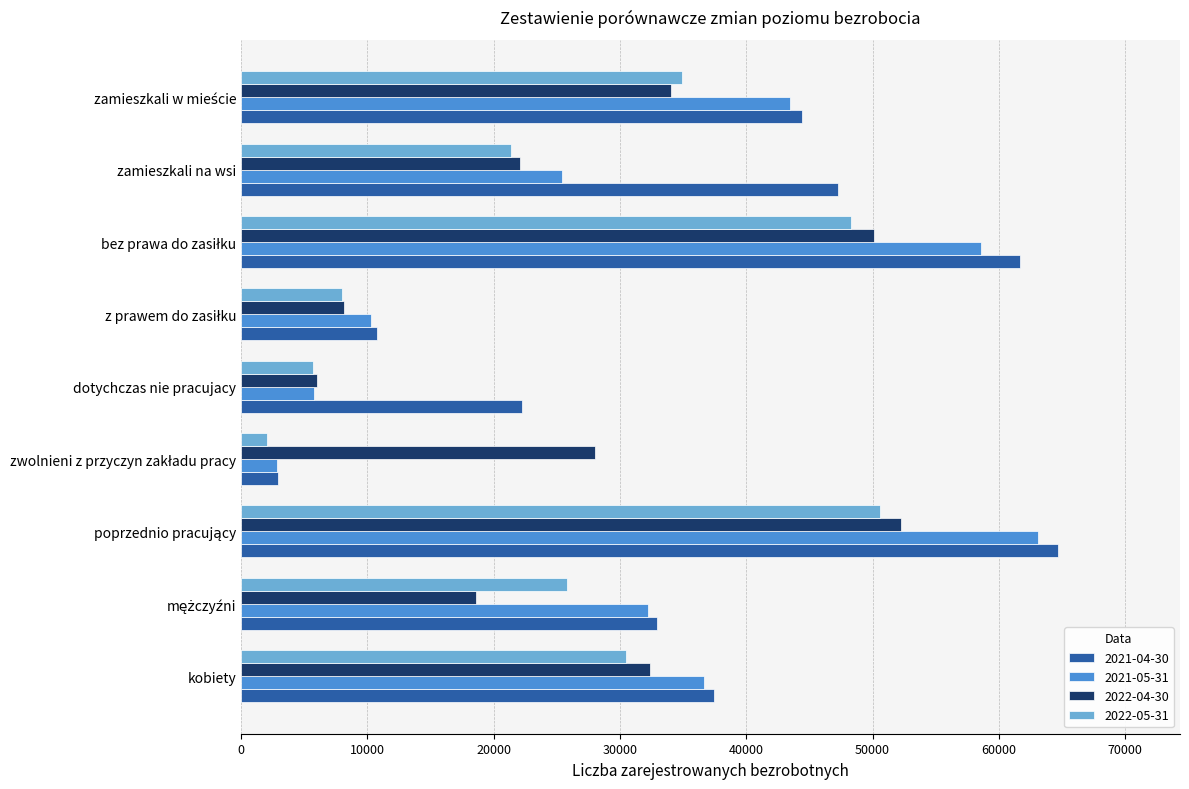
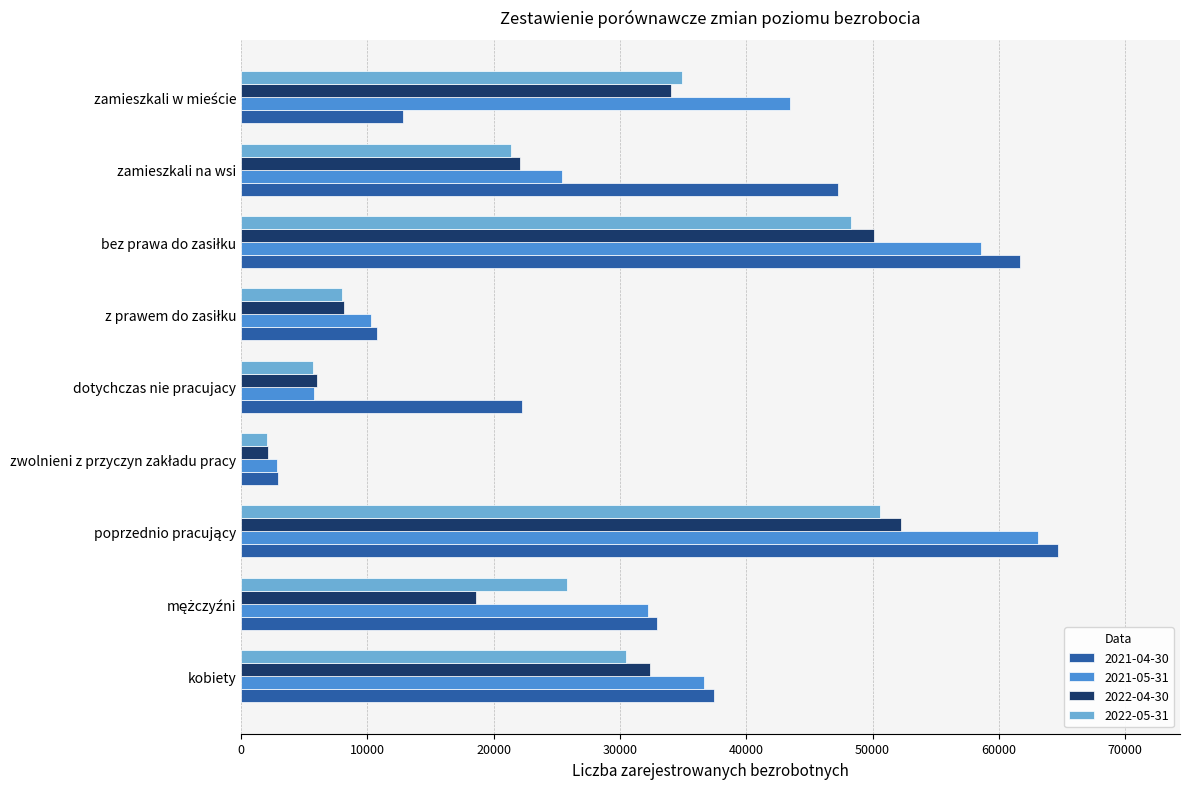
2021-04-30, zamieszkali w mieście: 44400 -> 12800
2022-04-30, zwolnieni z przyczyn zakładu pracy: 28000 -> 2100
